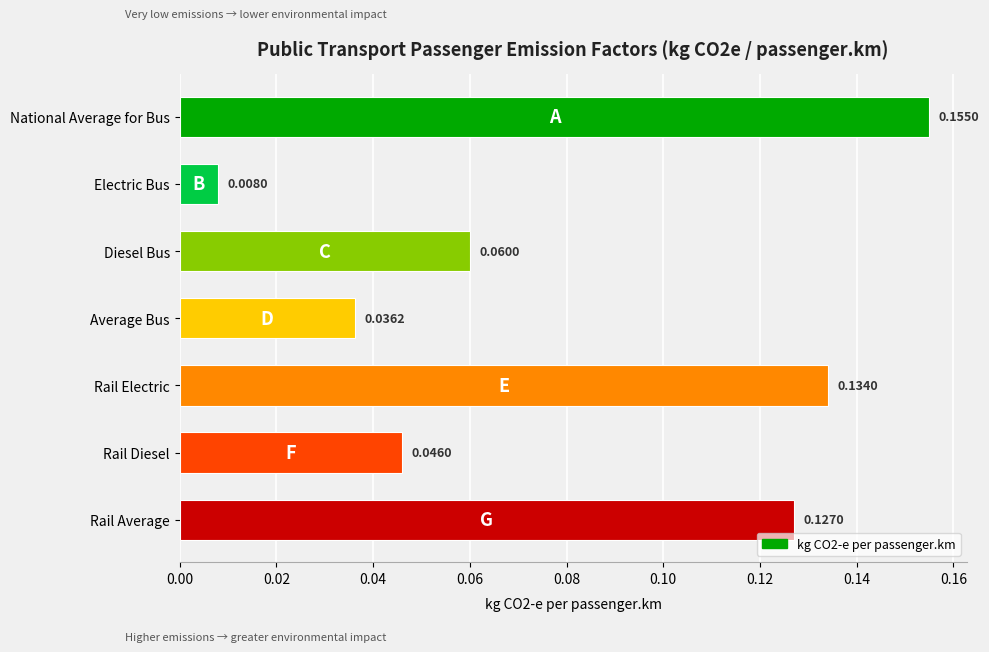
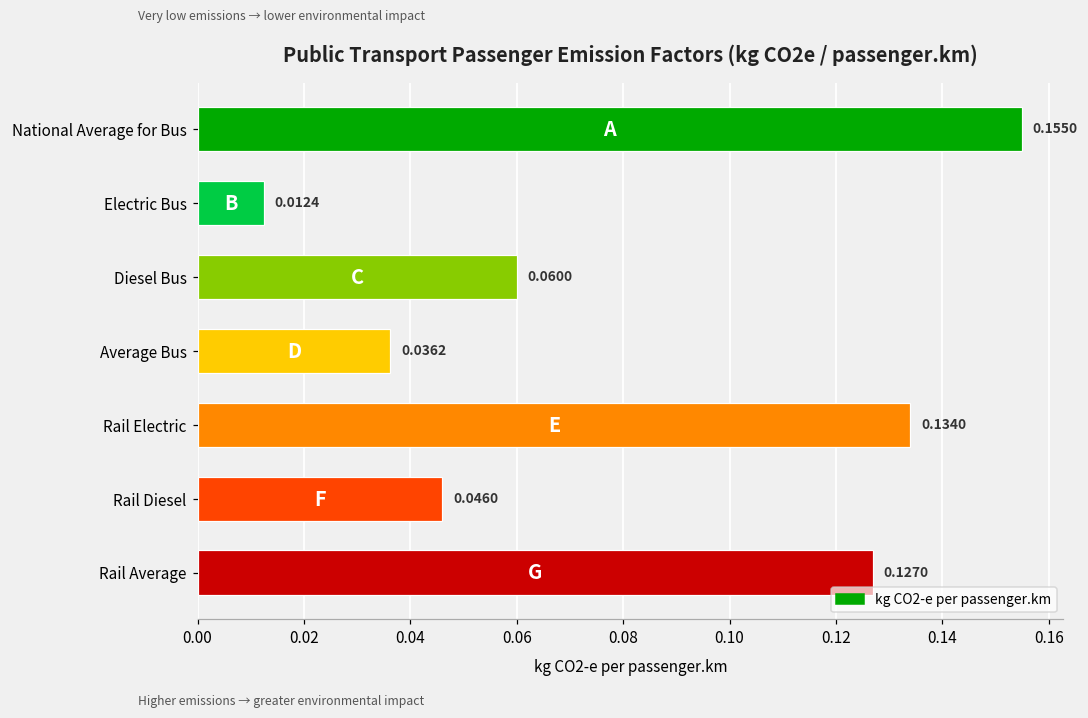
Electric Bus: 0.0080 -> 0.0124
